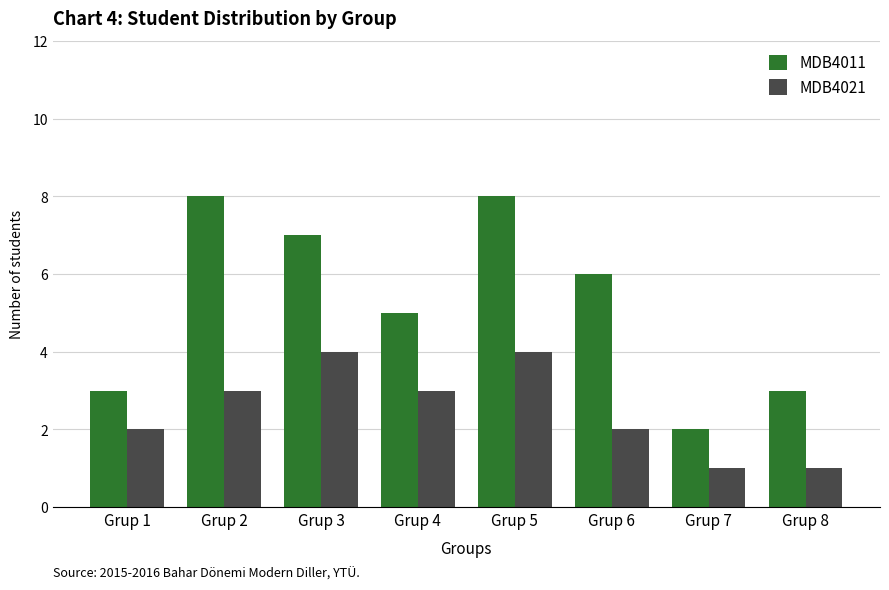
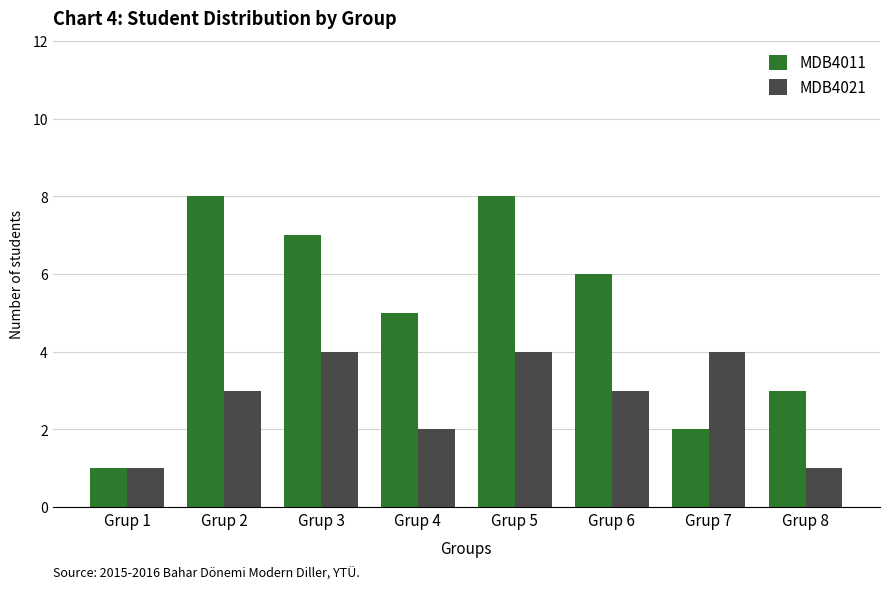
MDB4011, Grup 1: 3 -> 1
MDB4021, Grup 1: 2 -> 1
MDB4021, Grup 4: 3 -> 2
MDB4021, Grup 6: 2 -> 3
MDB4021, Grup 7: 1 -> 4
